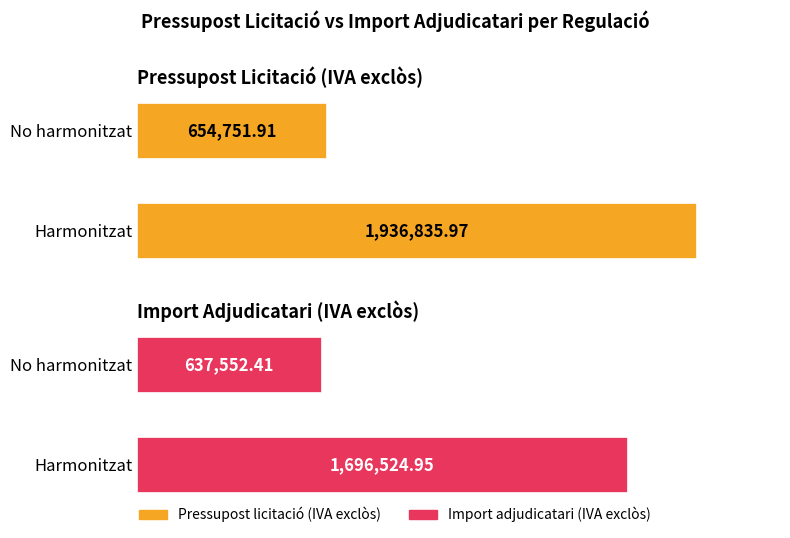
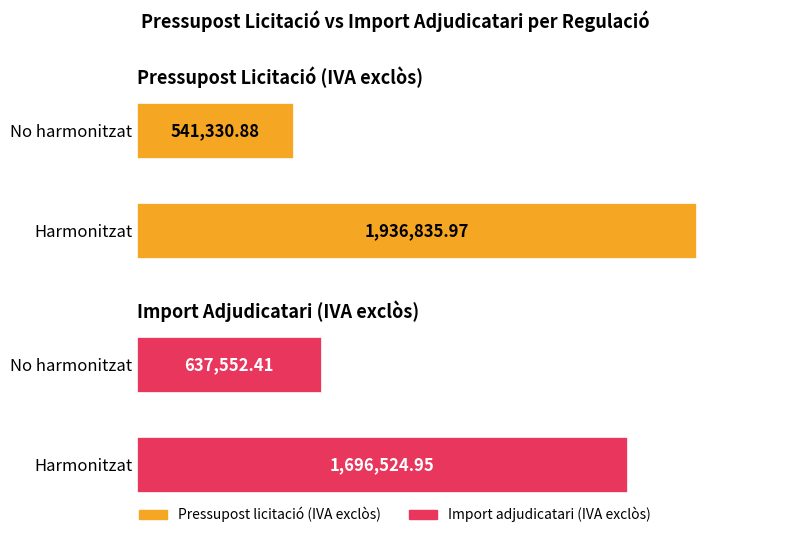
Pressupost Licitació (IVA exclòs), No harmonitzat: 654,751.91 -> 541,330.88
